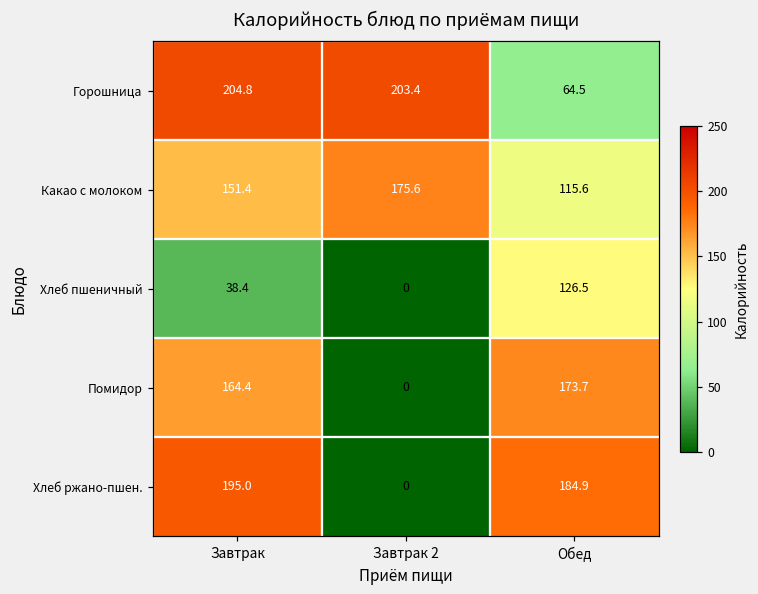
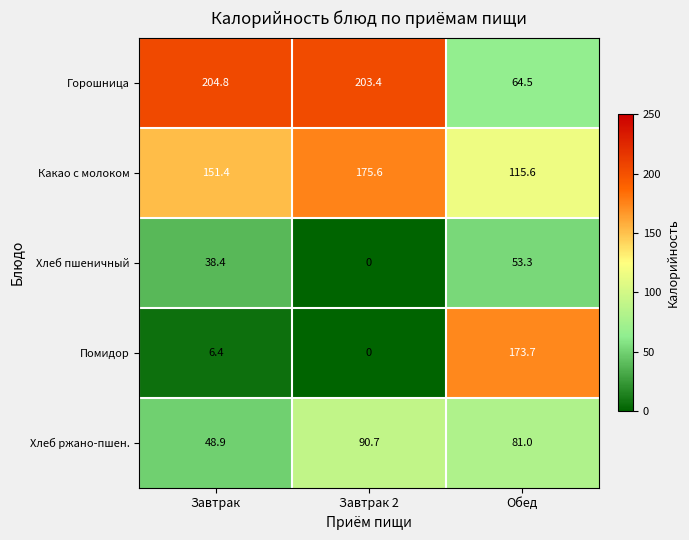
Хлеб пшеничный, Обед: 126.5 -> 53.3
Помидор, Завтрак: 164.4 -> 6.4
Хлеб ржано-пшен., Завтрак: 195.0 -> 48.9
Хлеб ржано-пшен., Завтрак 2: 0 -> 90.7
Хлеб ржано-пшен., Обед: 184.9 -> 81.0
